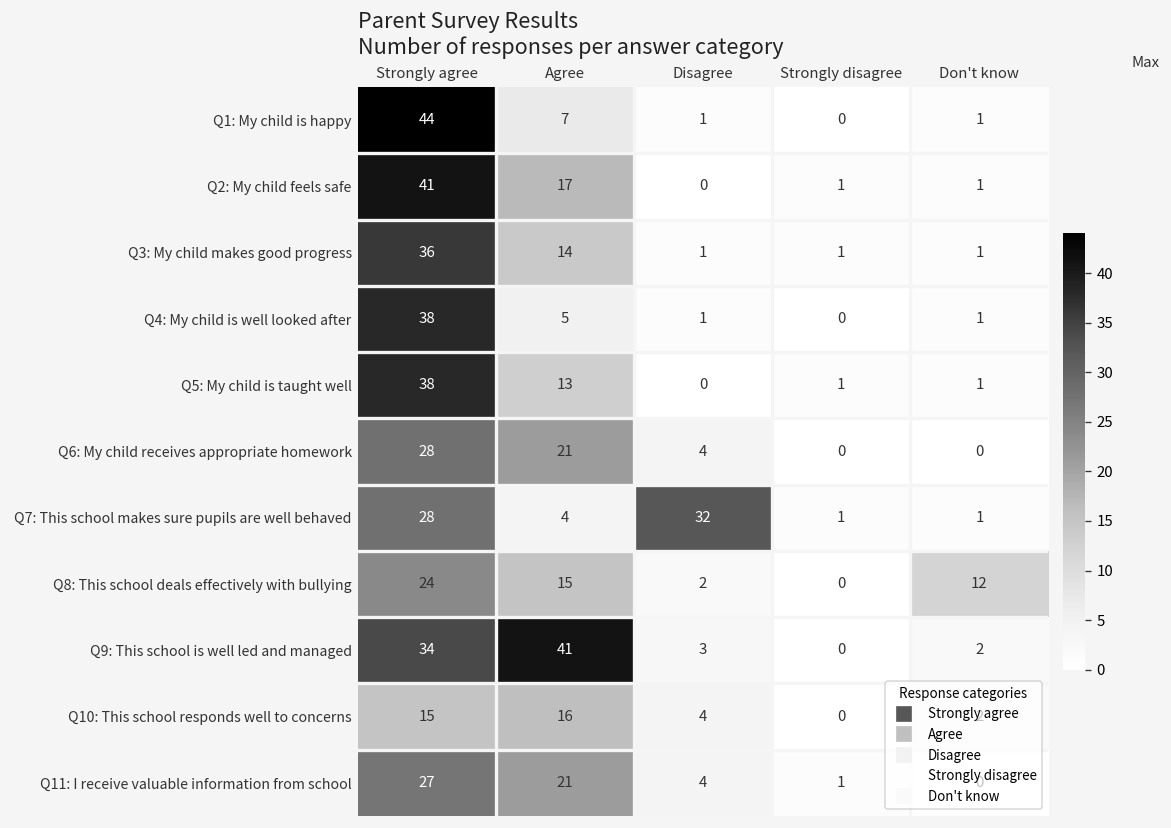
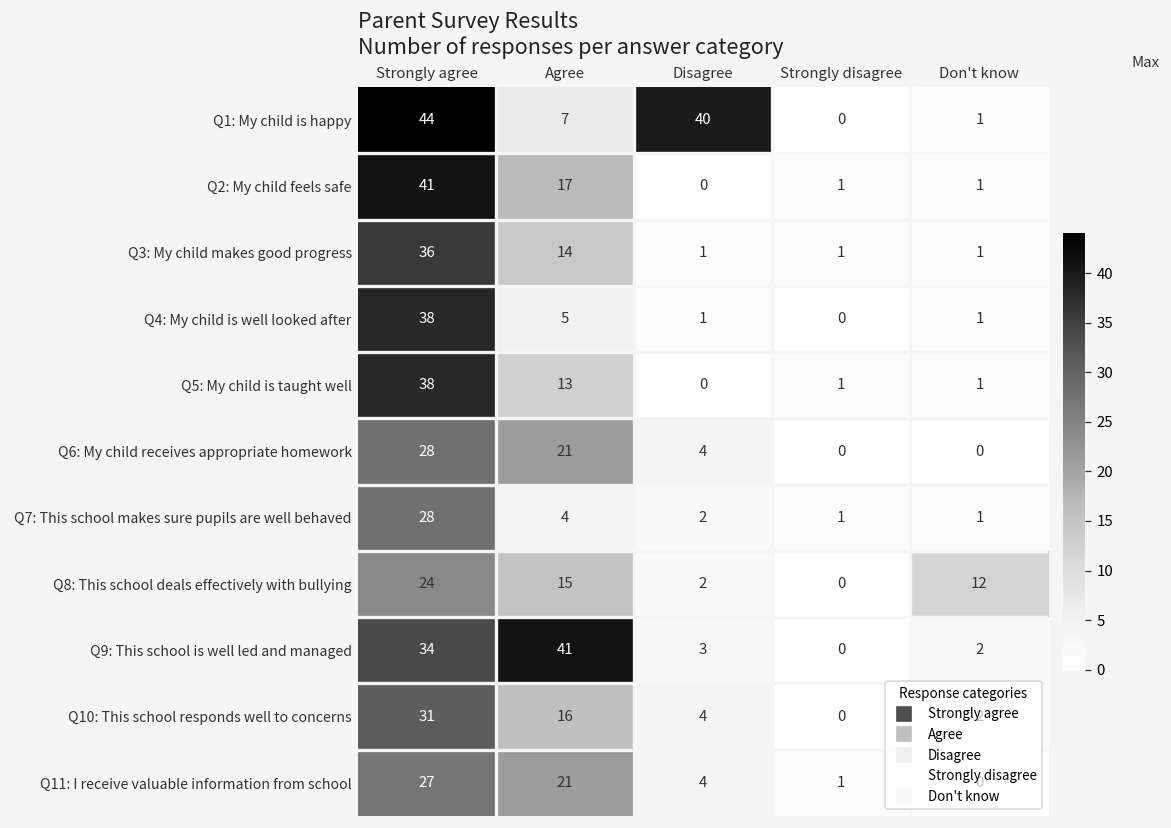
Q1: My child is happy, Disagree: 1 -> 40
Q7: This school makes sure pupils are well behaved, Disagree: 32 -> 2
Q10: This school responds well to concerns, Strongly agree: 15 -> 31
